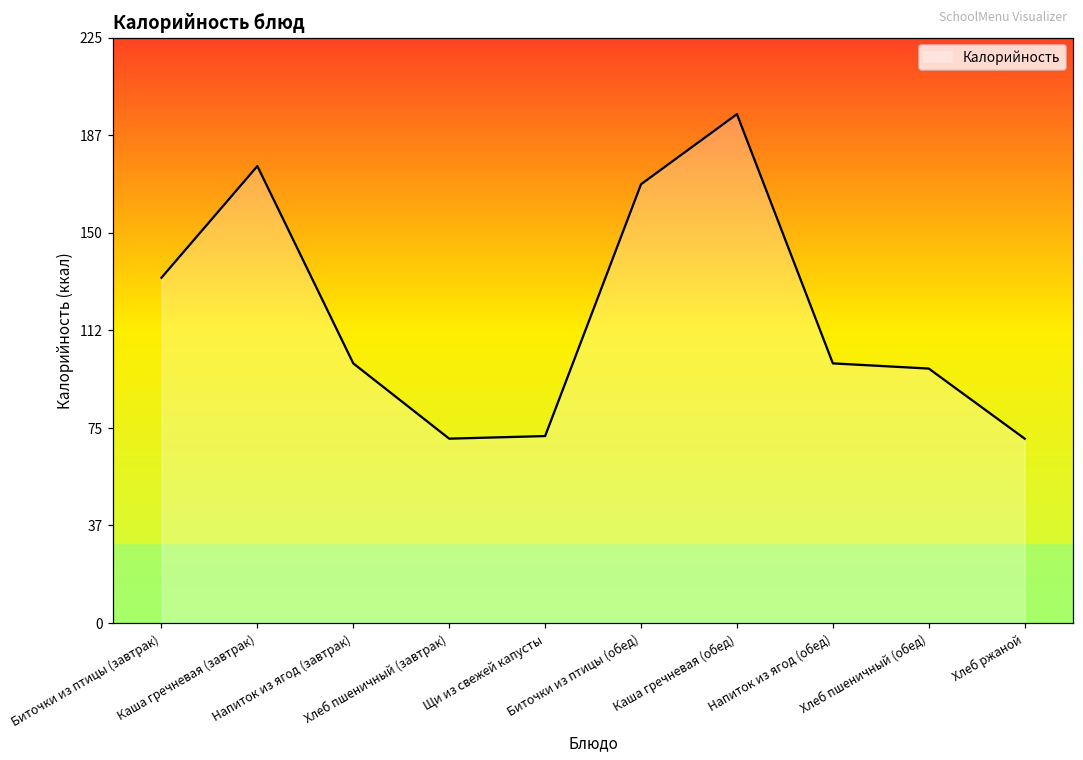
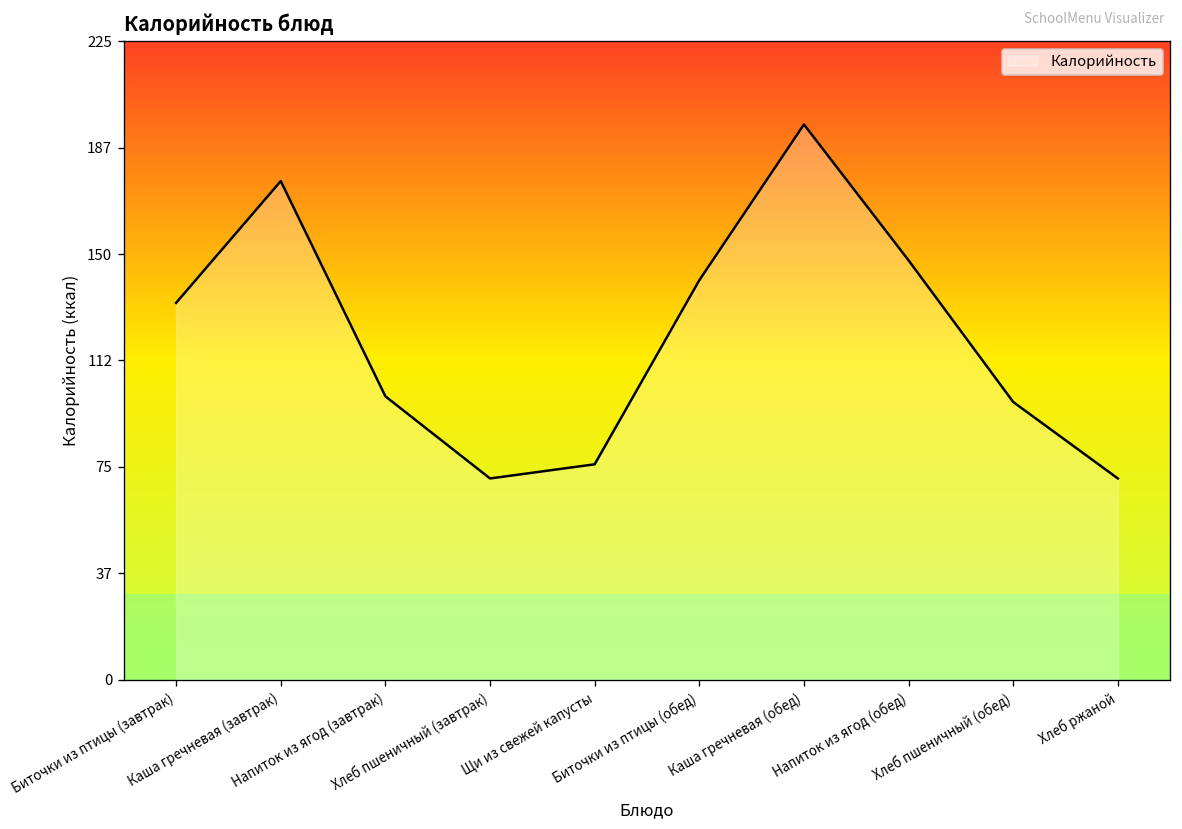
Щи из свежей капусты: 72 -> 76
Биточки из птицы (обед): 169 -> 141
Напиток из ягод (обед): 100 -> 148
